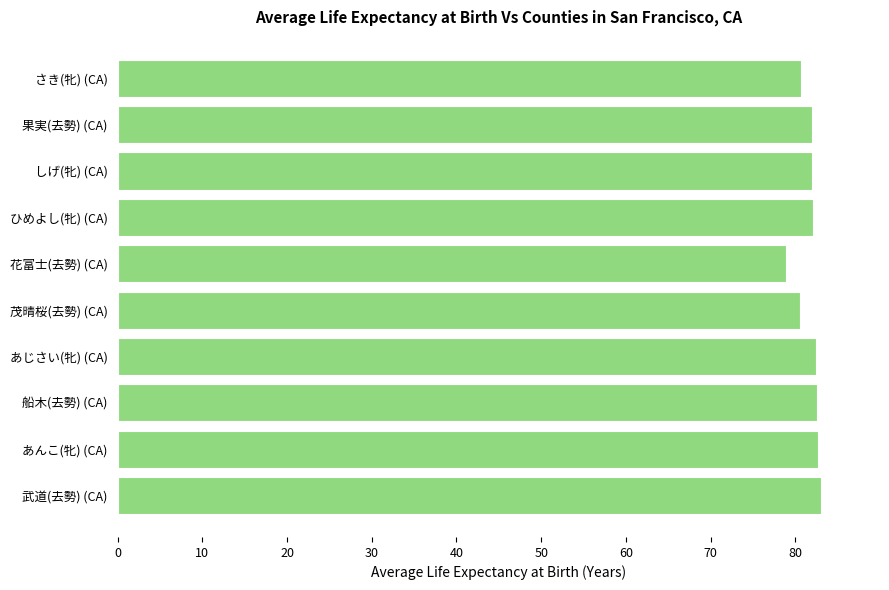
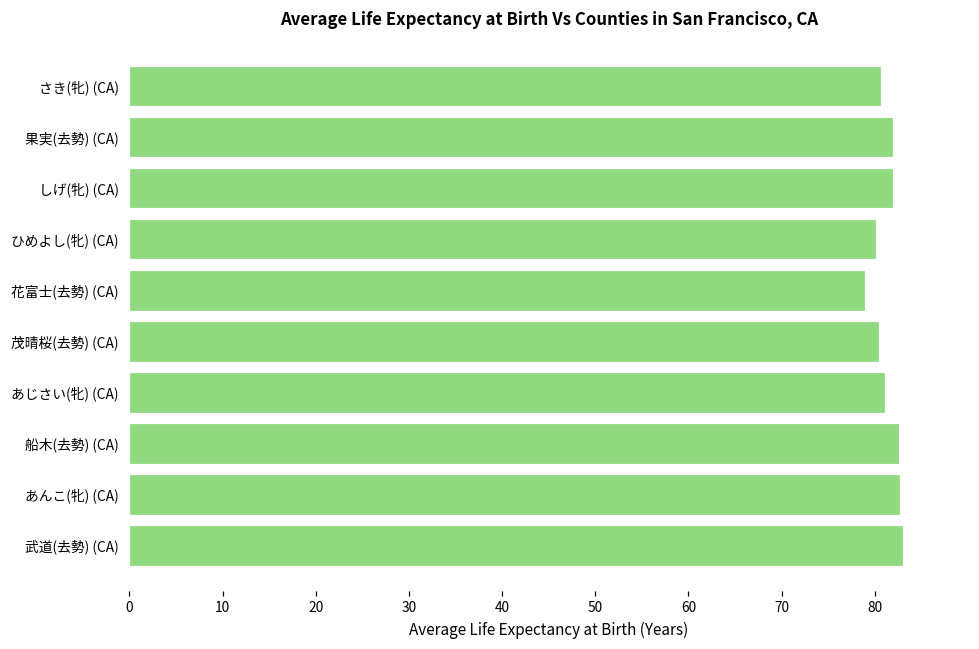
ひめよし(牝) (CA): 82 -> 80
あじさい(牝) (CA): 82 -> 81
